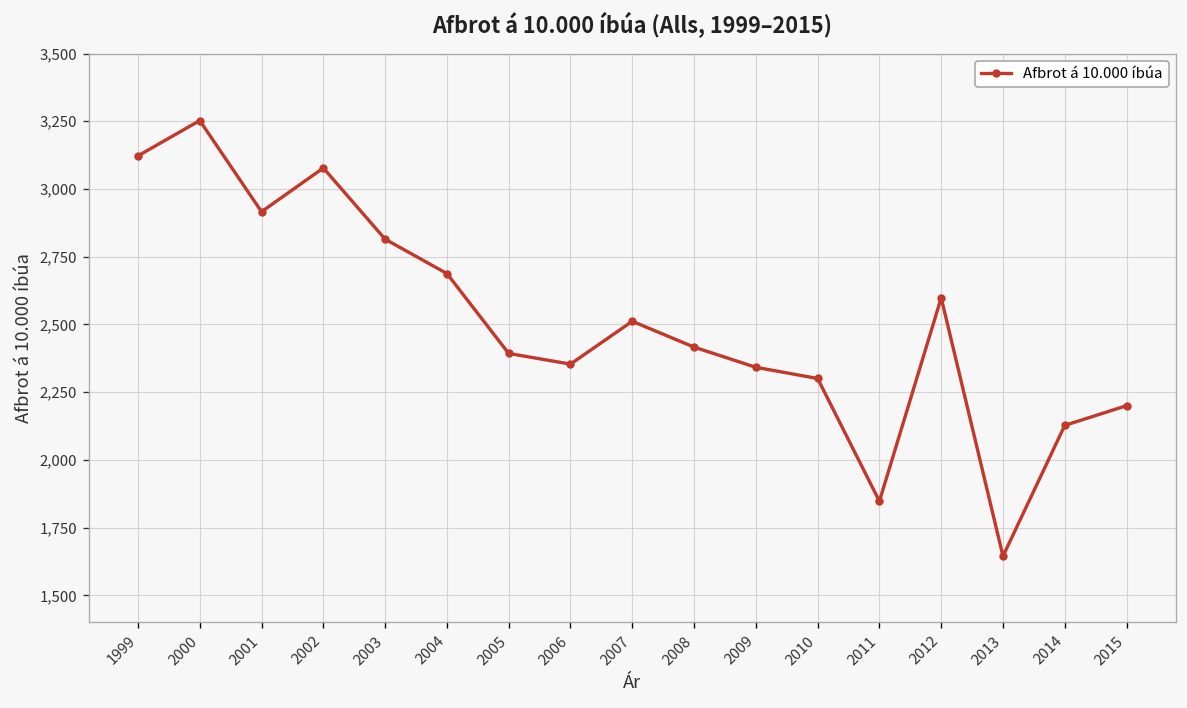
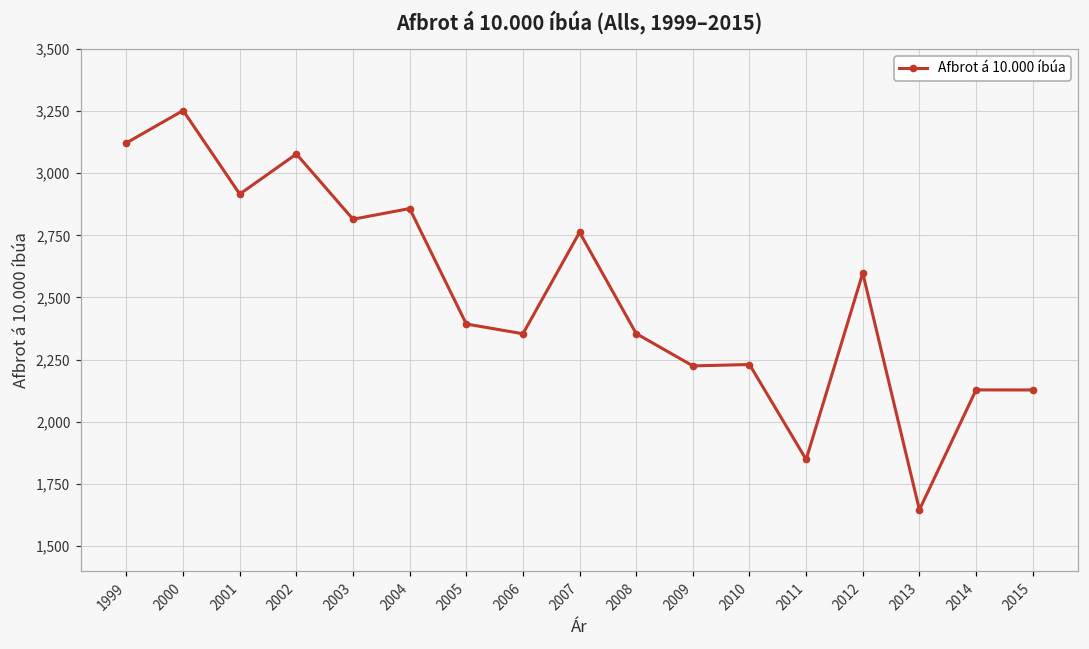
2004: 2,690 -> 2,860
2007: 2,510 -> 2,760
2008: 2,420 -> 2,350
2009: 2,340 -> 2,220
2010: 2,300 -> 2,230
2015: 2,200 -> 2,130
